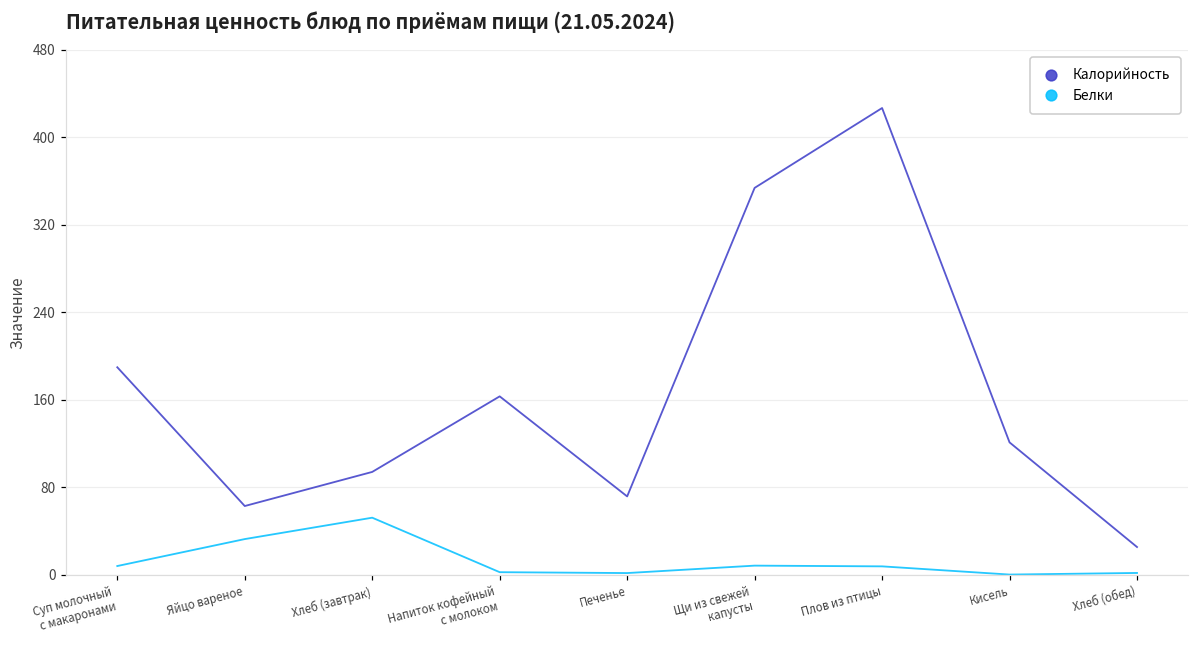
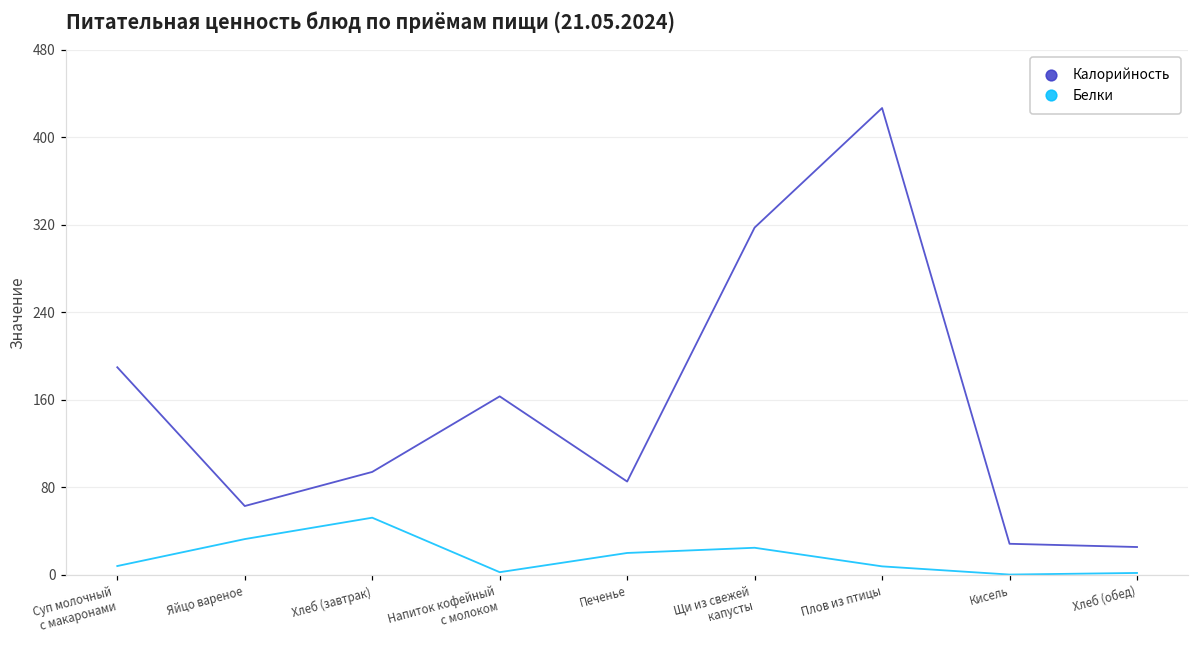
Калорийность, Печенье: 70 -> 90
Белки, Печенье: 0 -> 20
Калорийность, Щи из свежей капусты: 350 -> 320
Белки, Щи из свежей капусты: 10 -> 20
Калорийность, Кисель: 120 -> 30
